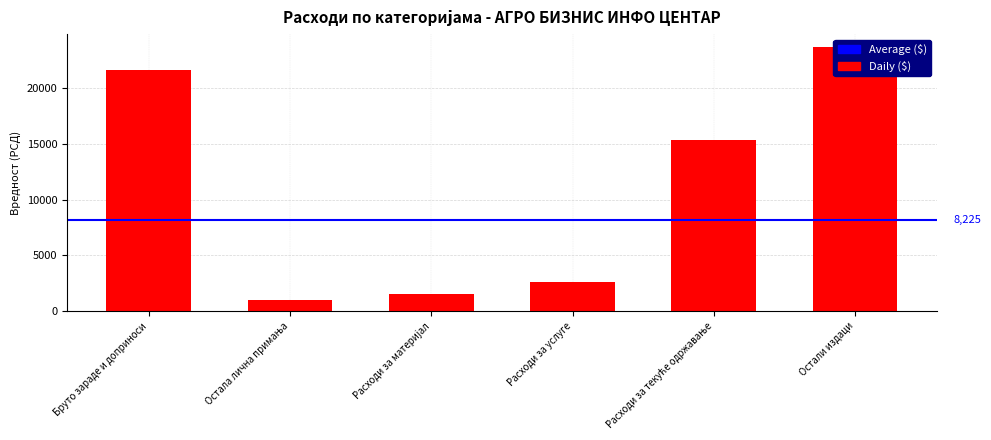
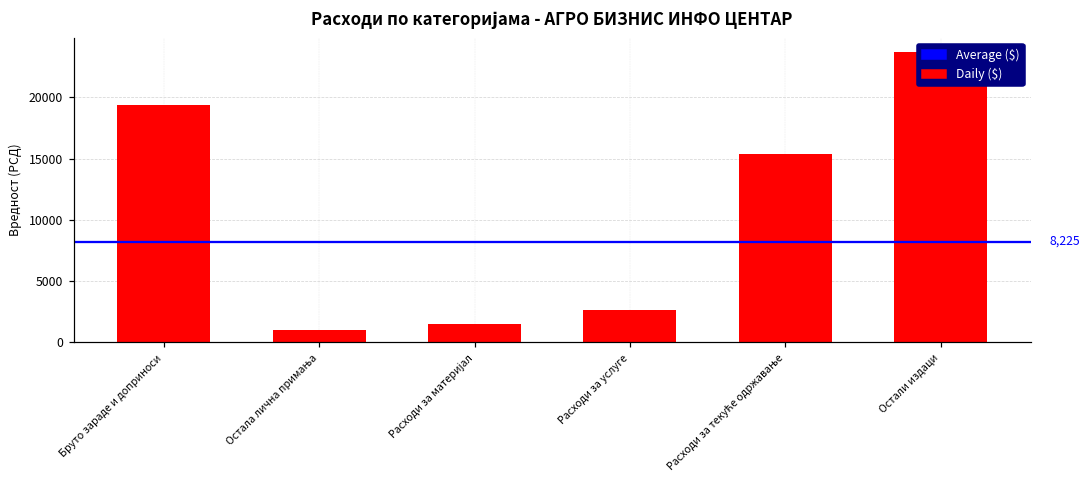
Бруто зараде и доприноси: 21700 -> 19400
